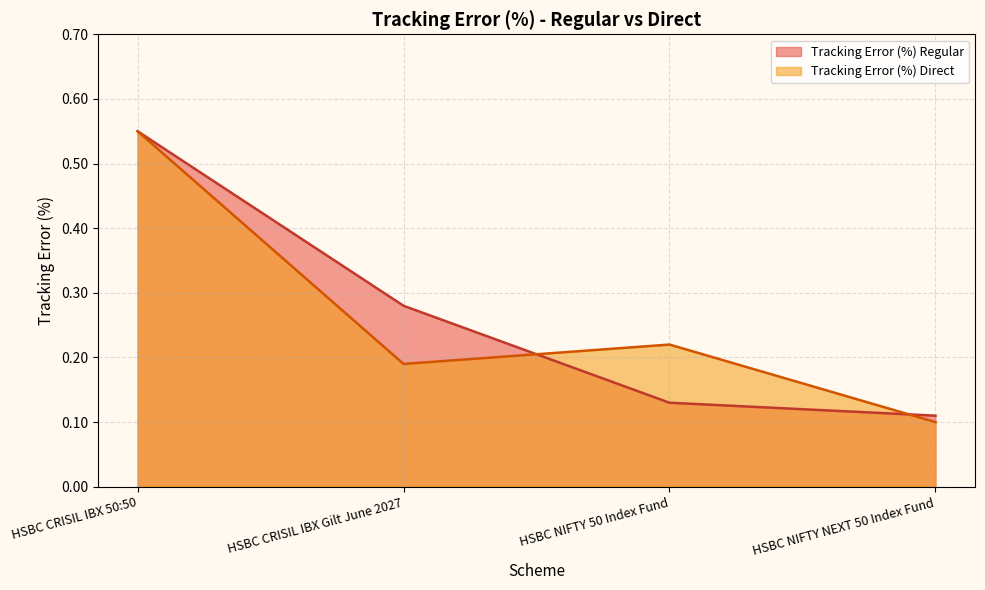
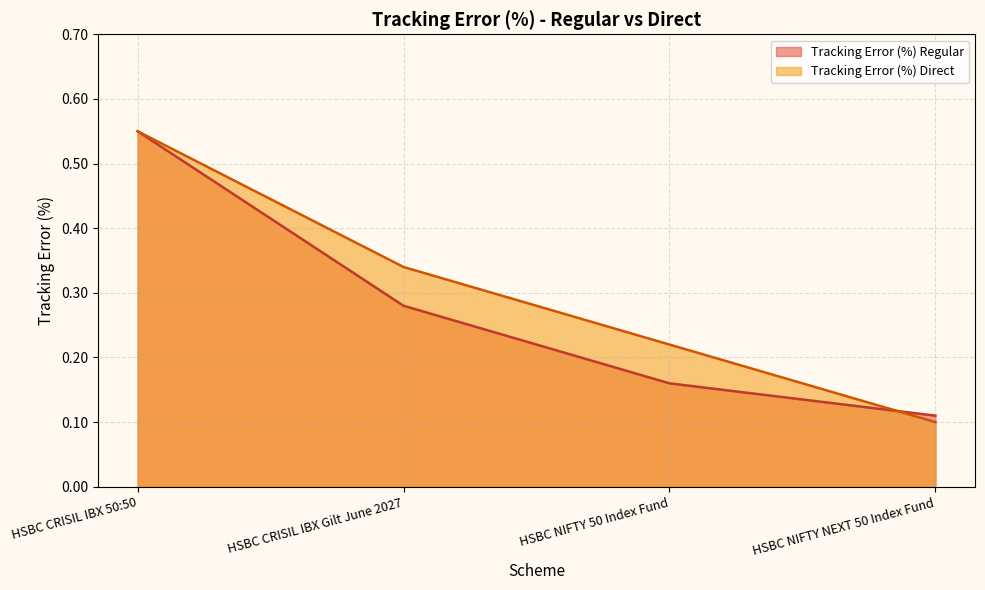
Tracking Error (%) Direct, HSBC CRISIL IBX Gilt June 2027: 0.19 -> 0.34
Tracking Error (%) Regular, HSBC NIFTY 50 Index Fund: 0.13 -> 0.16
